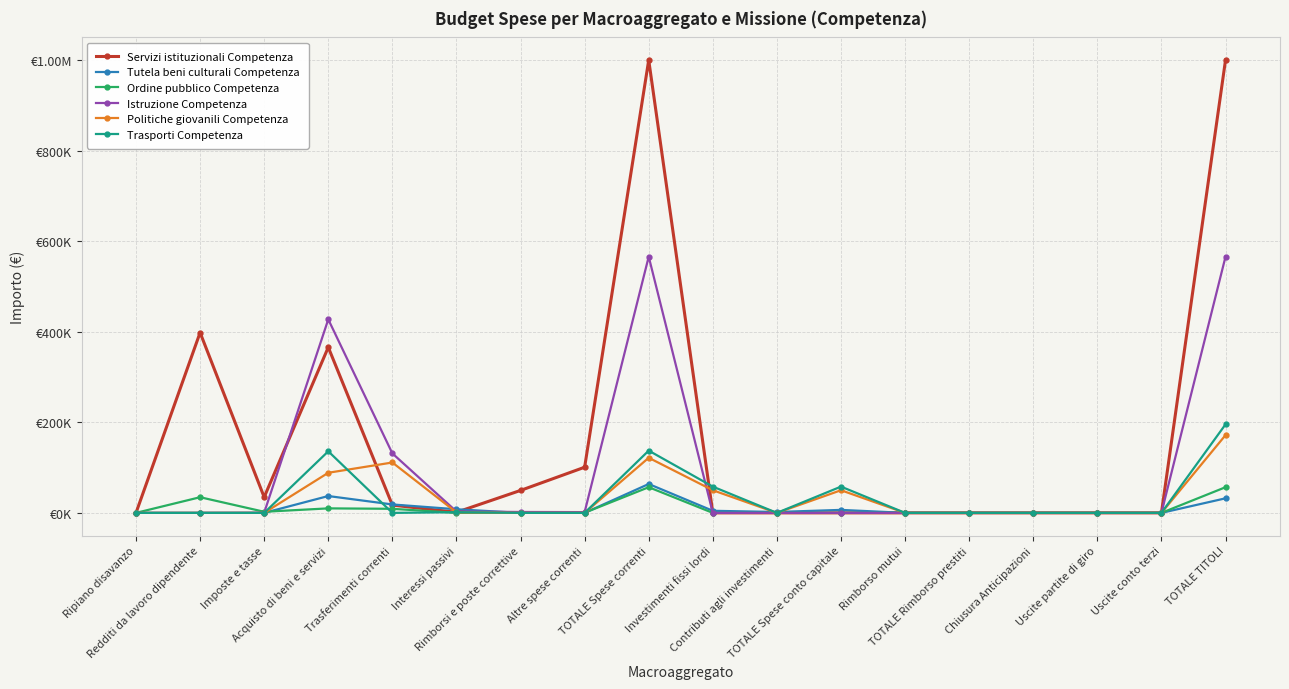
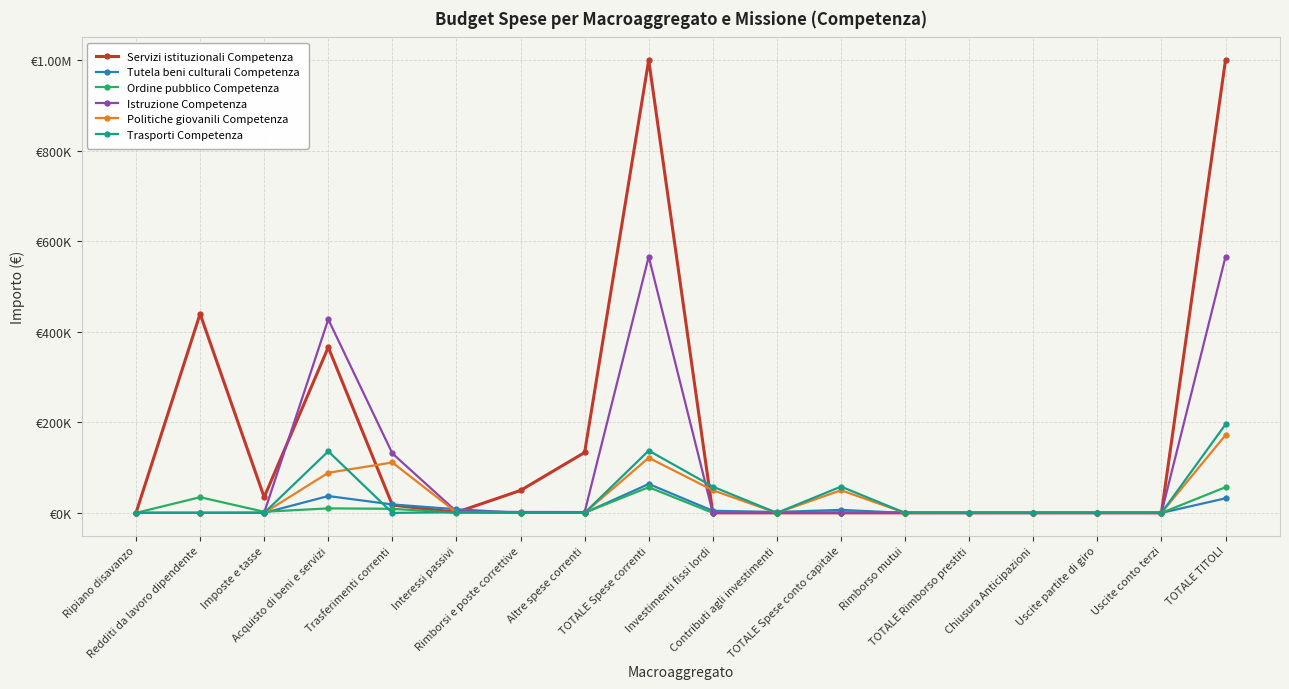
Servizi istituzionali Competenza, Redditi da lavoro dipendente: €400000 -> €440000
Servizi istituzionali Competenza, Altre spese correnti: €100000 -> €130000
